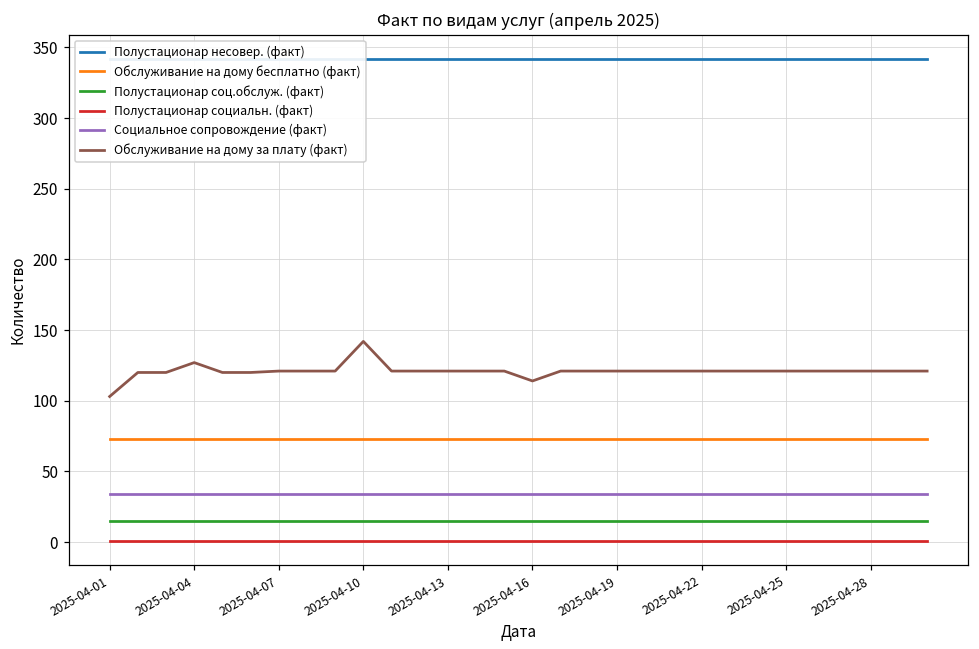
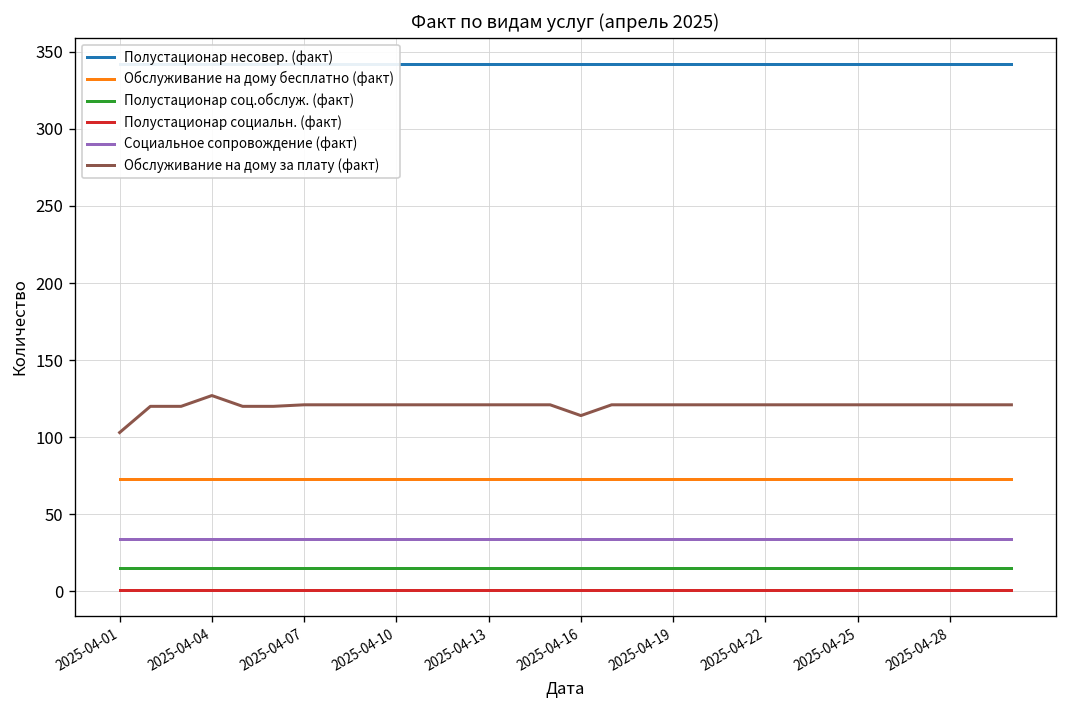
Обслуживание на дому за плату (факт), 2025-04-10: 142 -> 121
